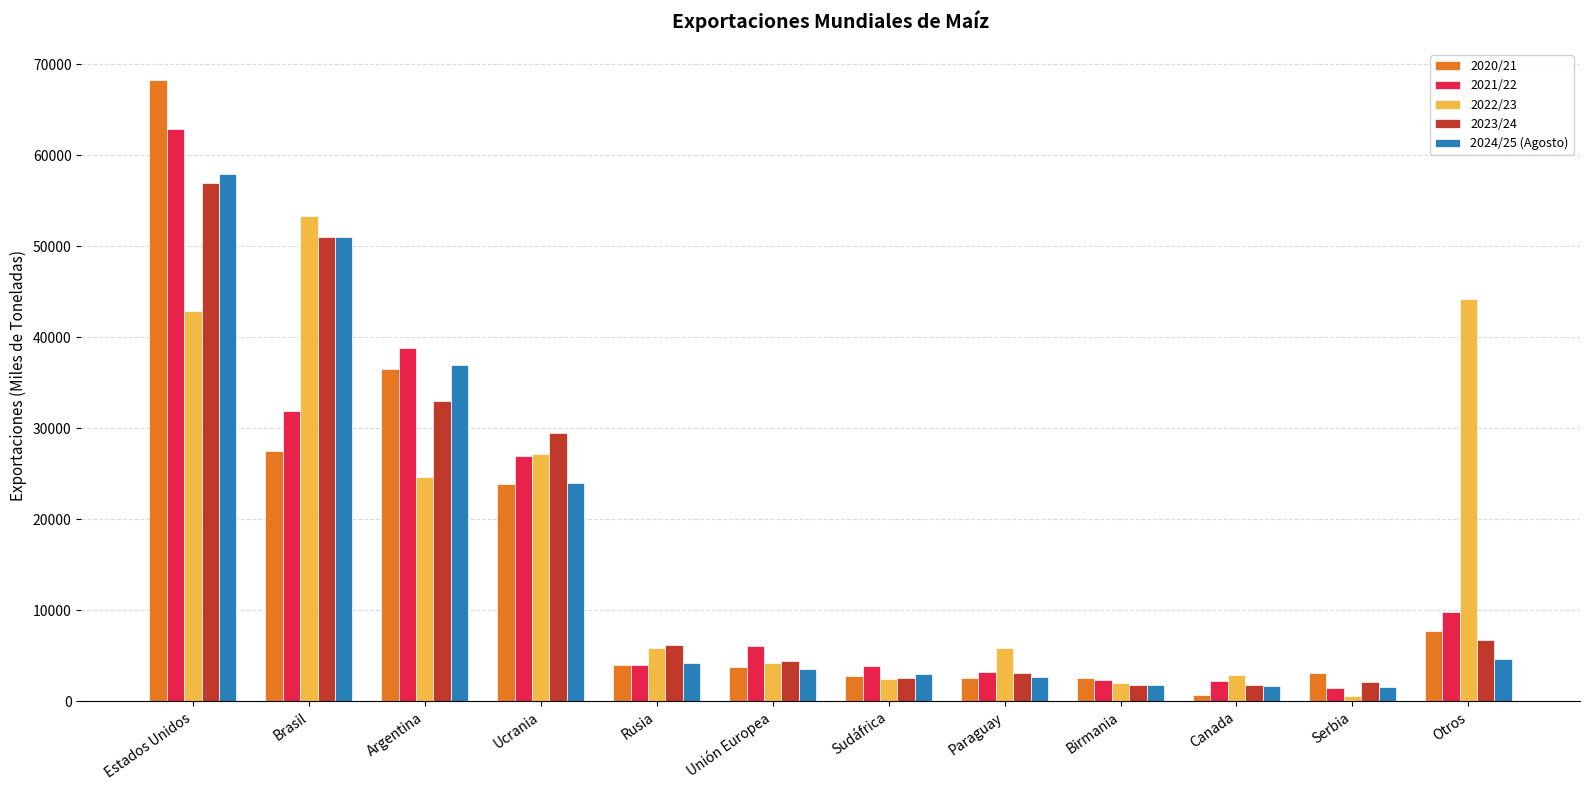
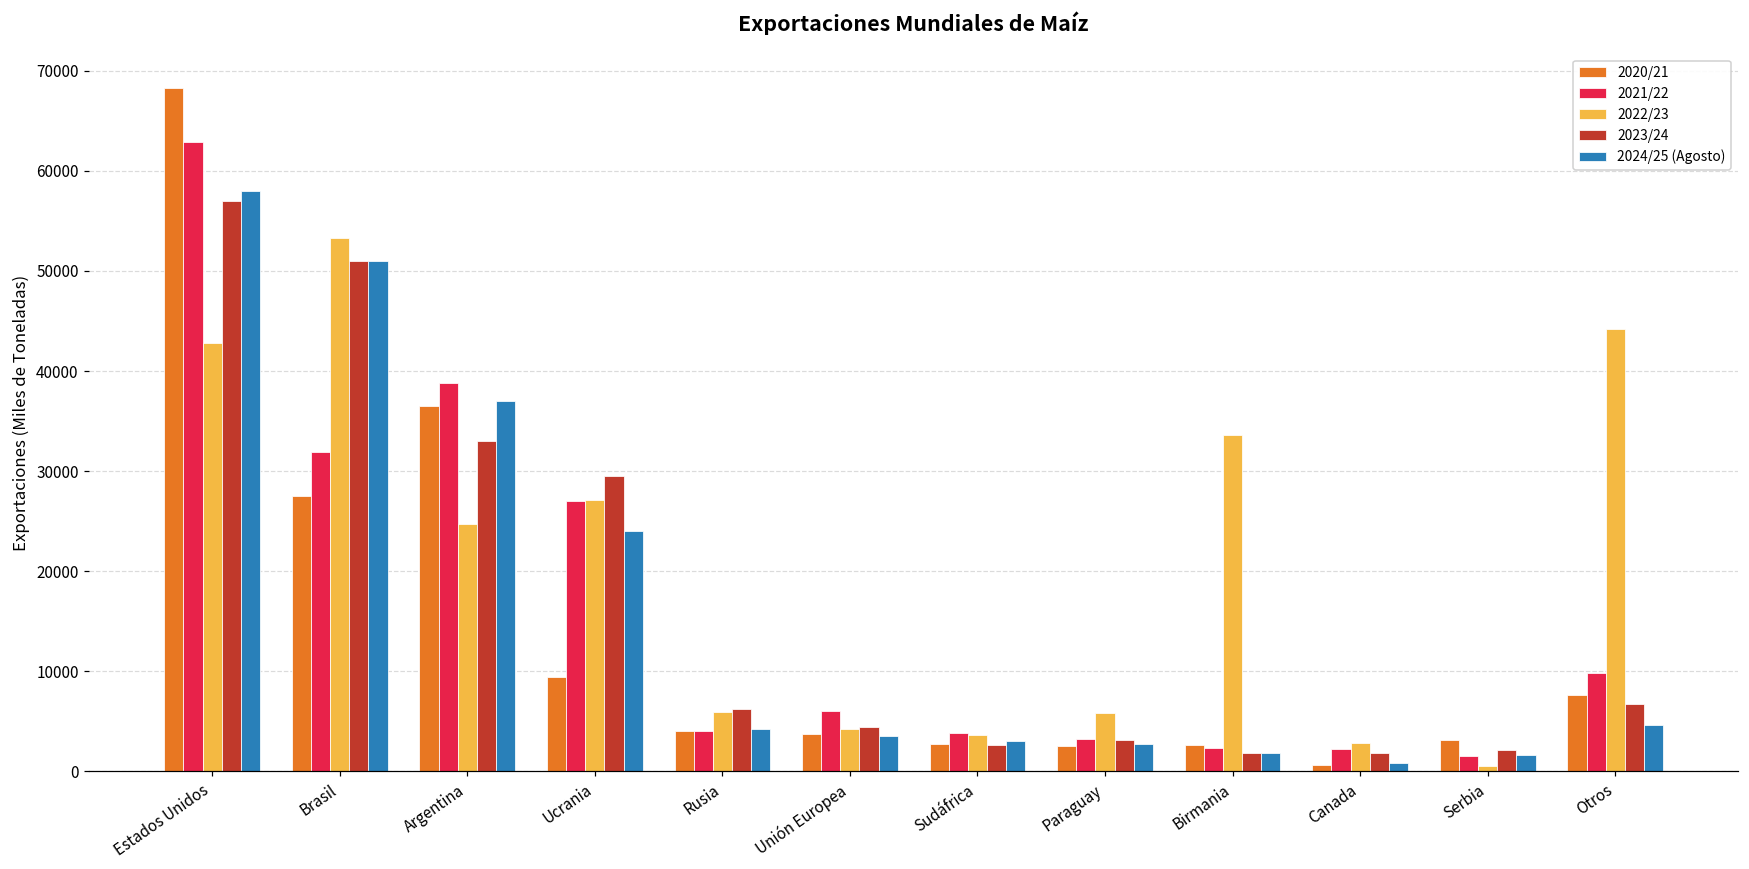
2020/21, Ucrania: 24000 -> 9000
2022/23, Sudáfrica: 2000 -> 4000
2022/23, Birmania: 2000 -> 34000
2024/25 (Agosto), Canada: 2000 -> 1000
